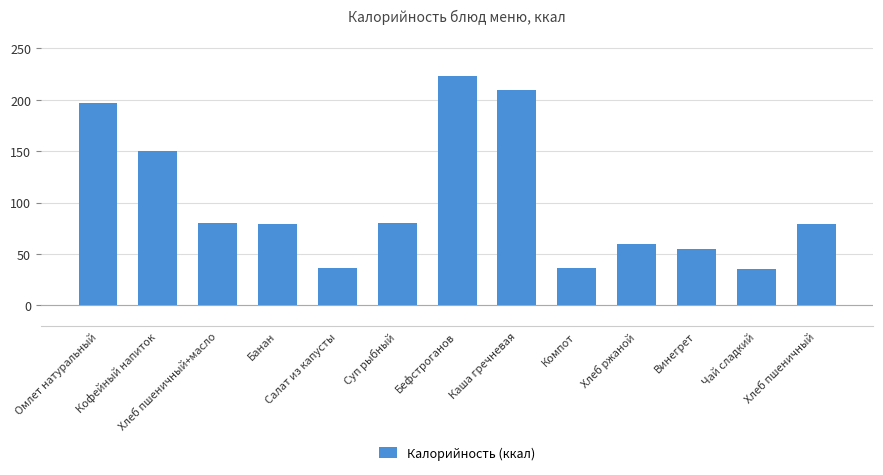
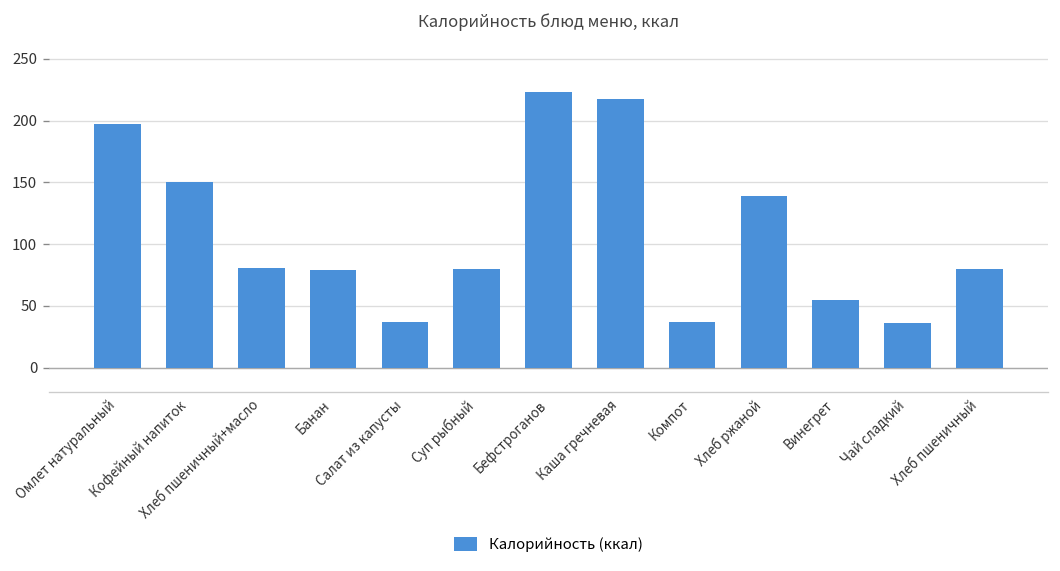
Каша гречневая: 209 -> 217
Хлеб ржаной: 59 -> 139
